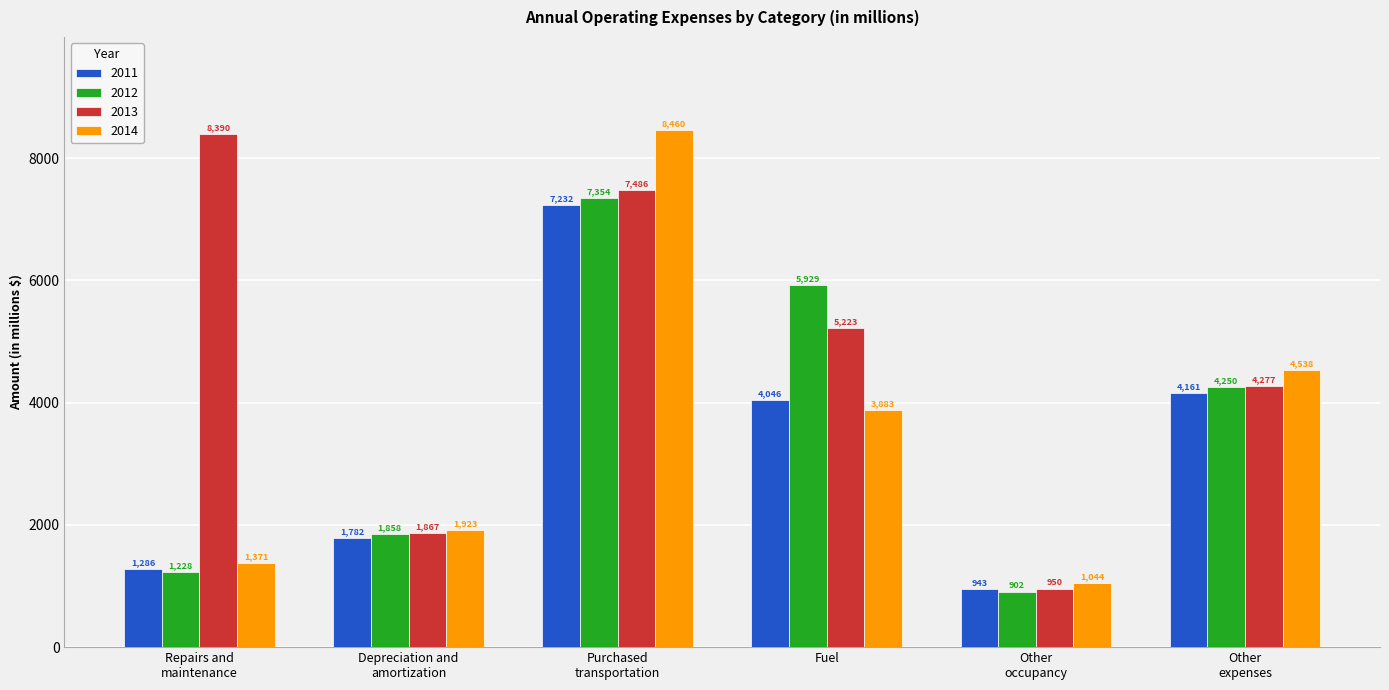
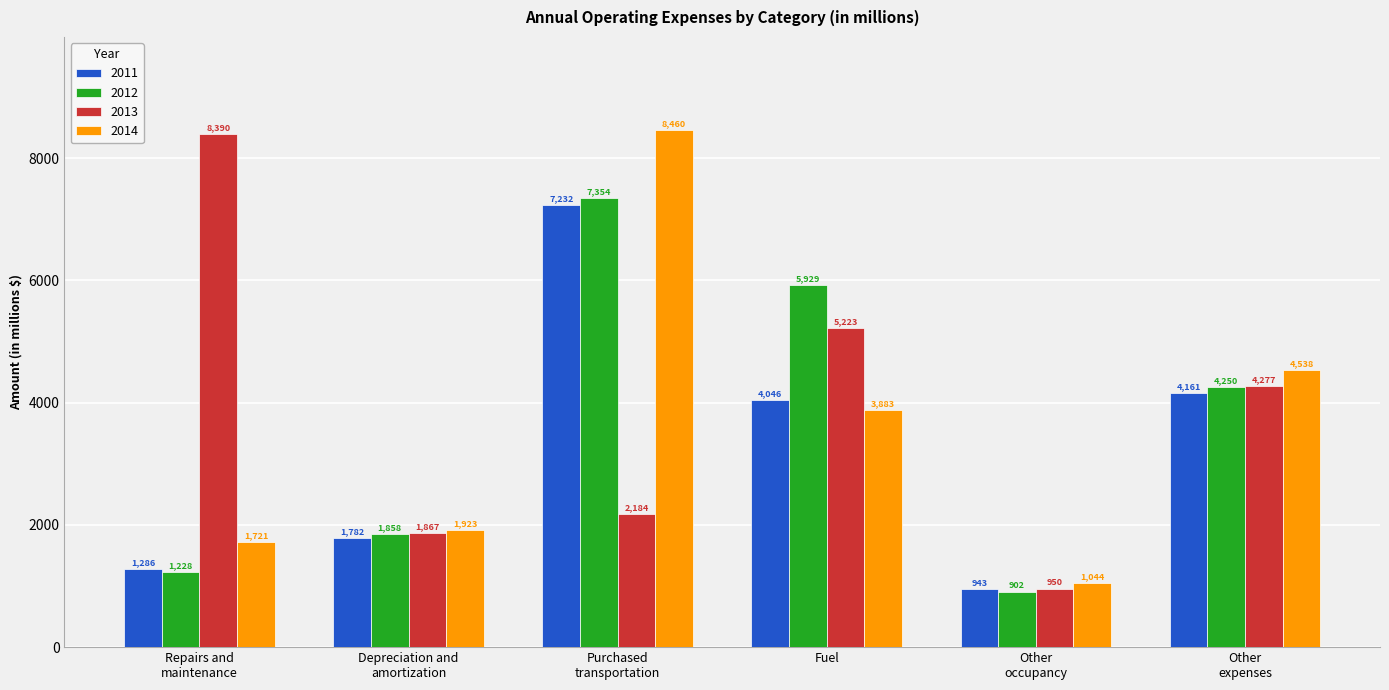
2014, Repairs and maintenance: 1,371 -> 1,721
2013, Purchased transportation: 7,486 -> 2,184
